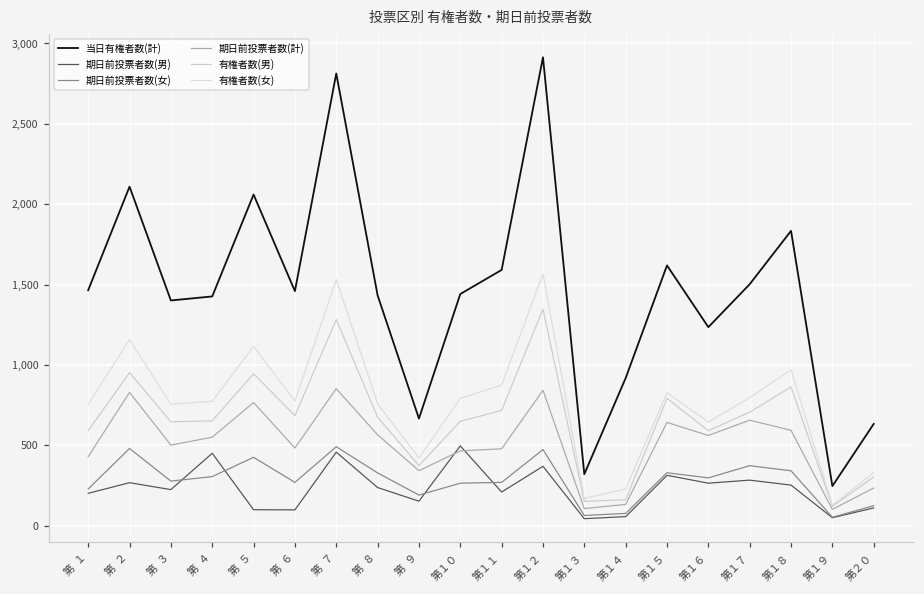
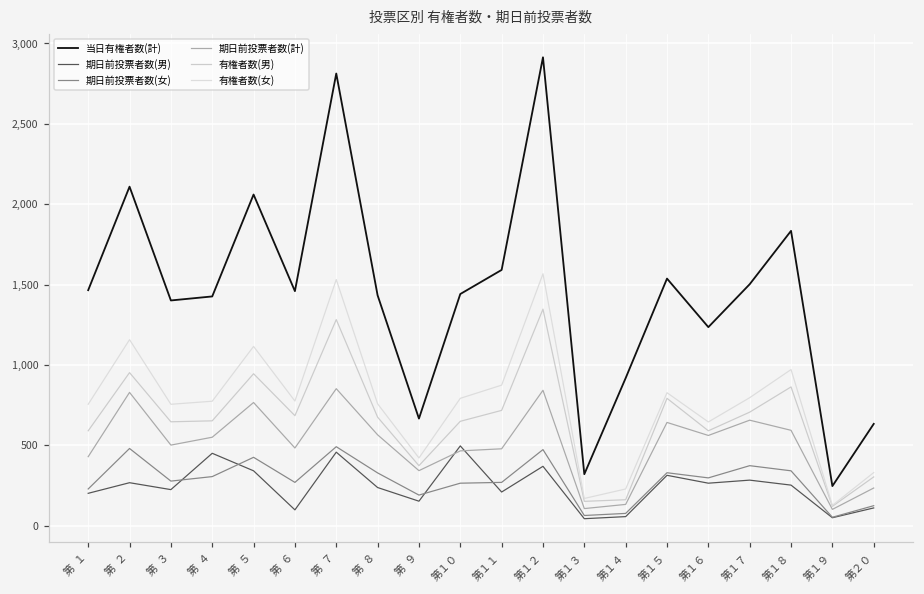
期日前投票者数(男), 第 ５: 100 -> 340
当日有権者数(計), 第１５: 1,620 -> 1,540
